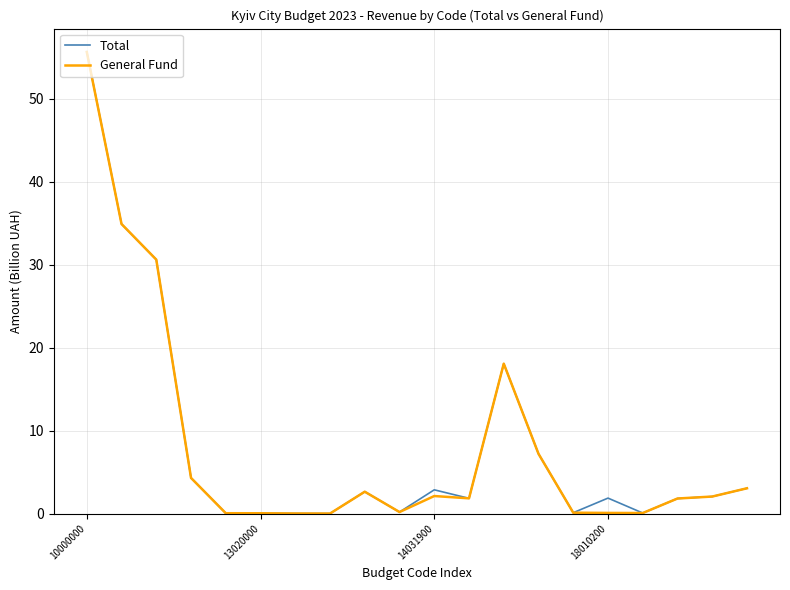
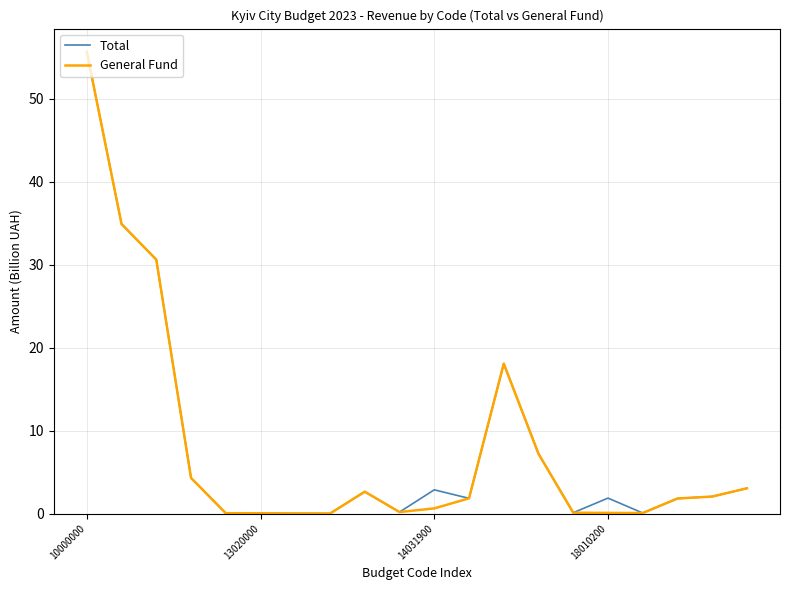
General Fund, 14031900: 2 -> 1
